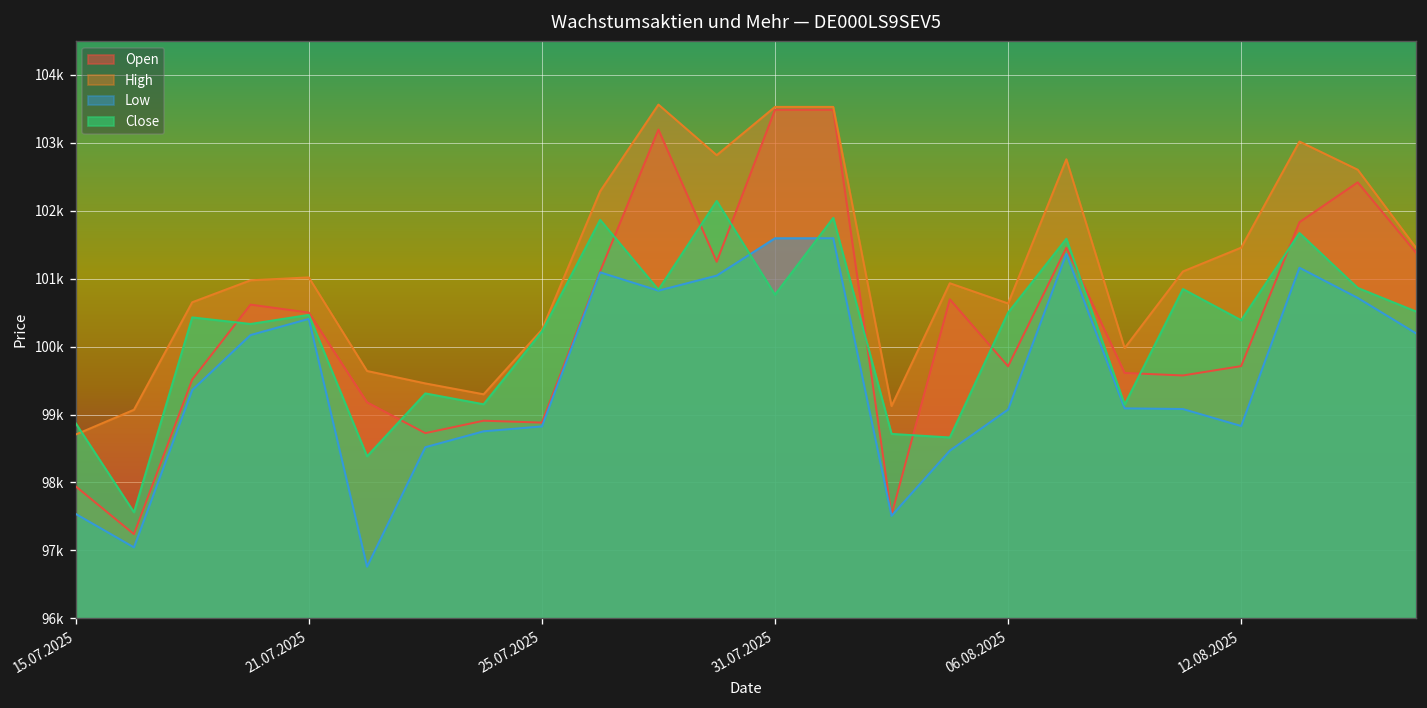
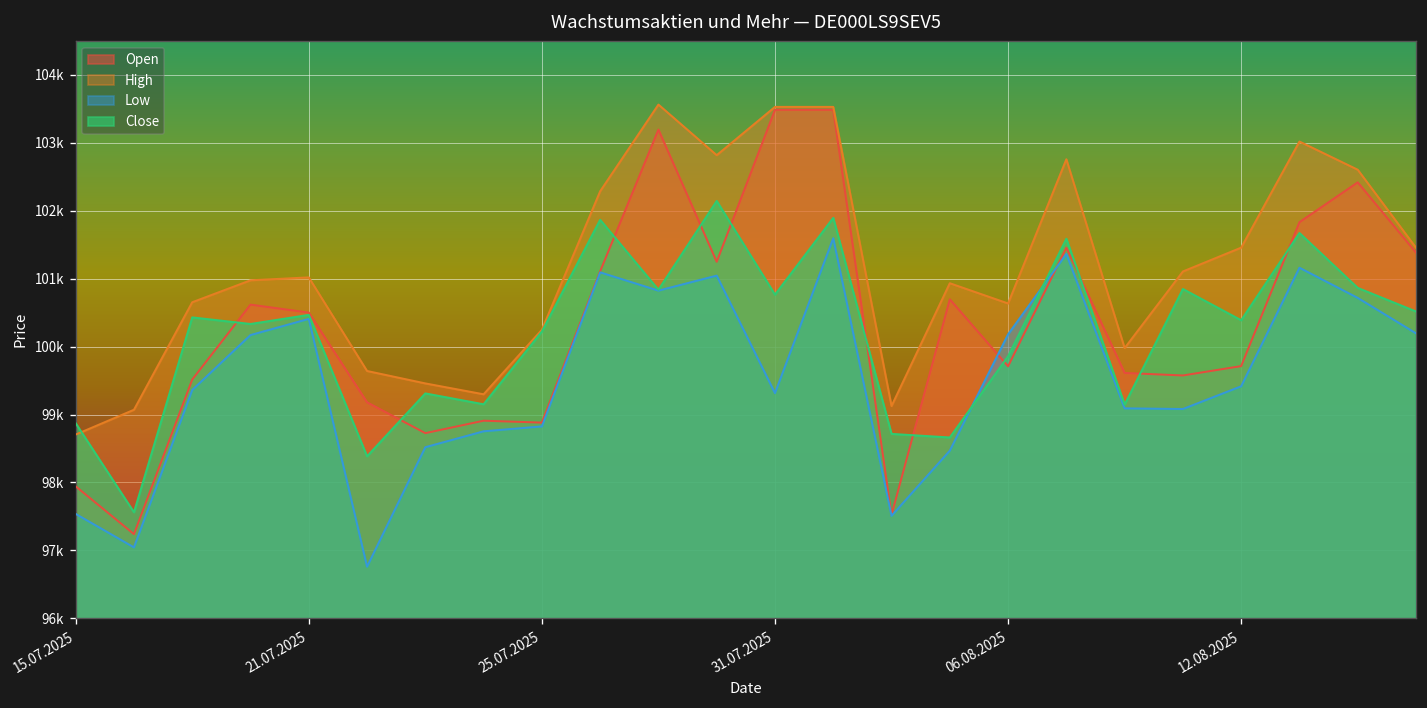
Low, 31.07.2025: 101600 -> 99300
Low, 06.08.2025: 99100 -> 100200
Close, 06.08.2025: 100500 -> 99900
Low, 12.08.2025: 98800 -> 99400
